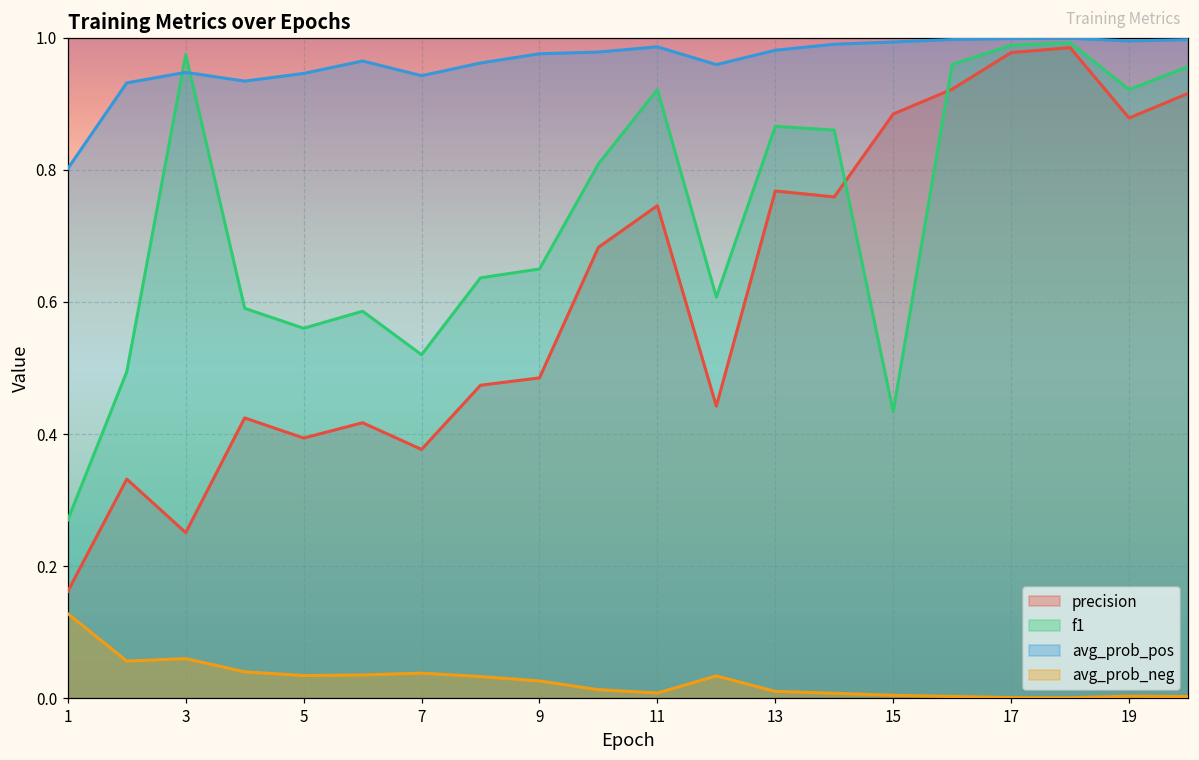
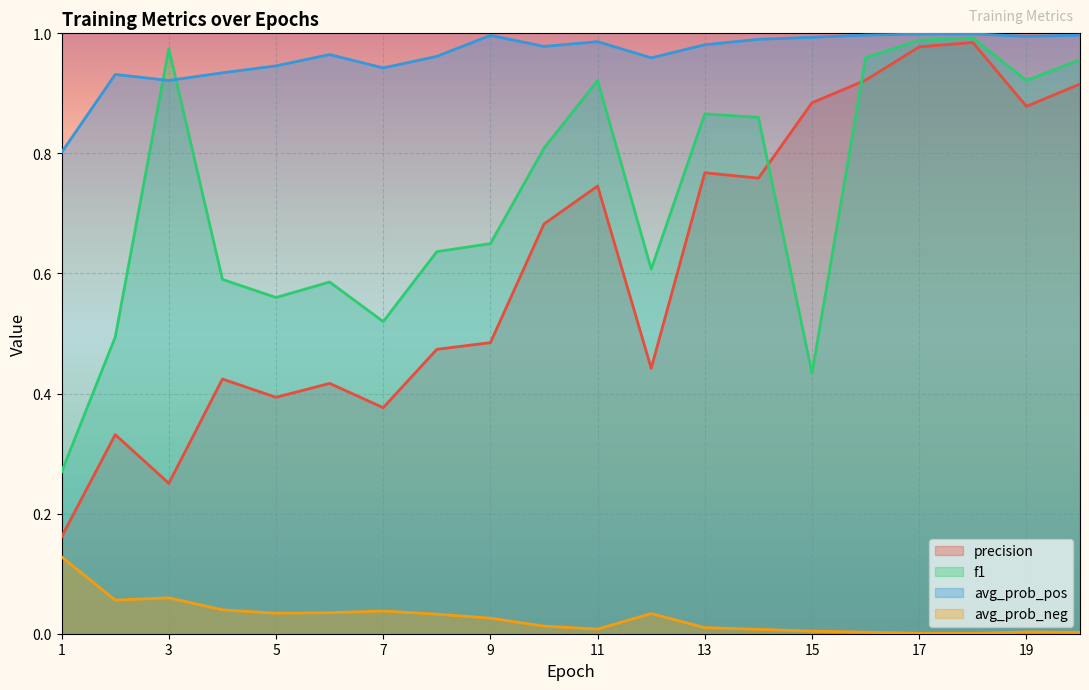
avg_prob_pos, 3: 0.95 -> 0.92
avg_prob_pos, 9: 0.98 -> 1.00
